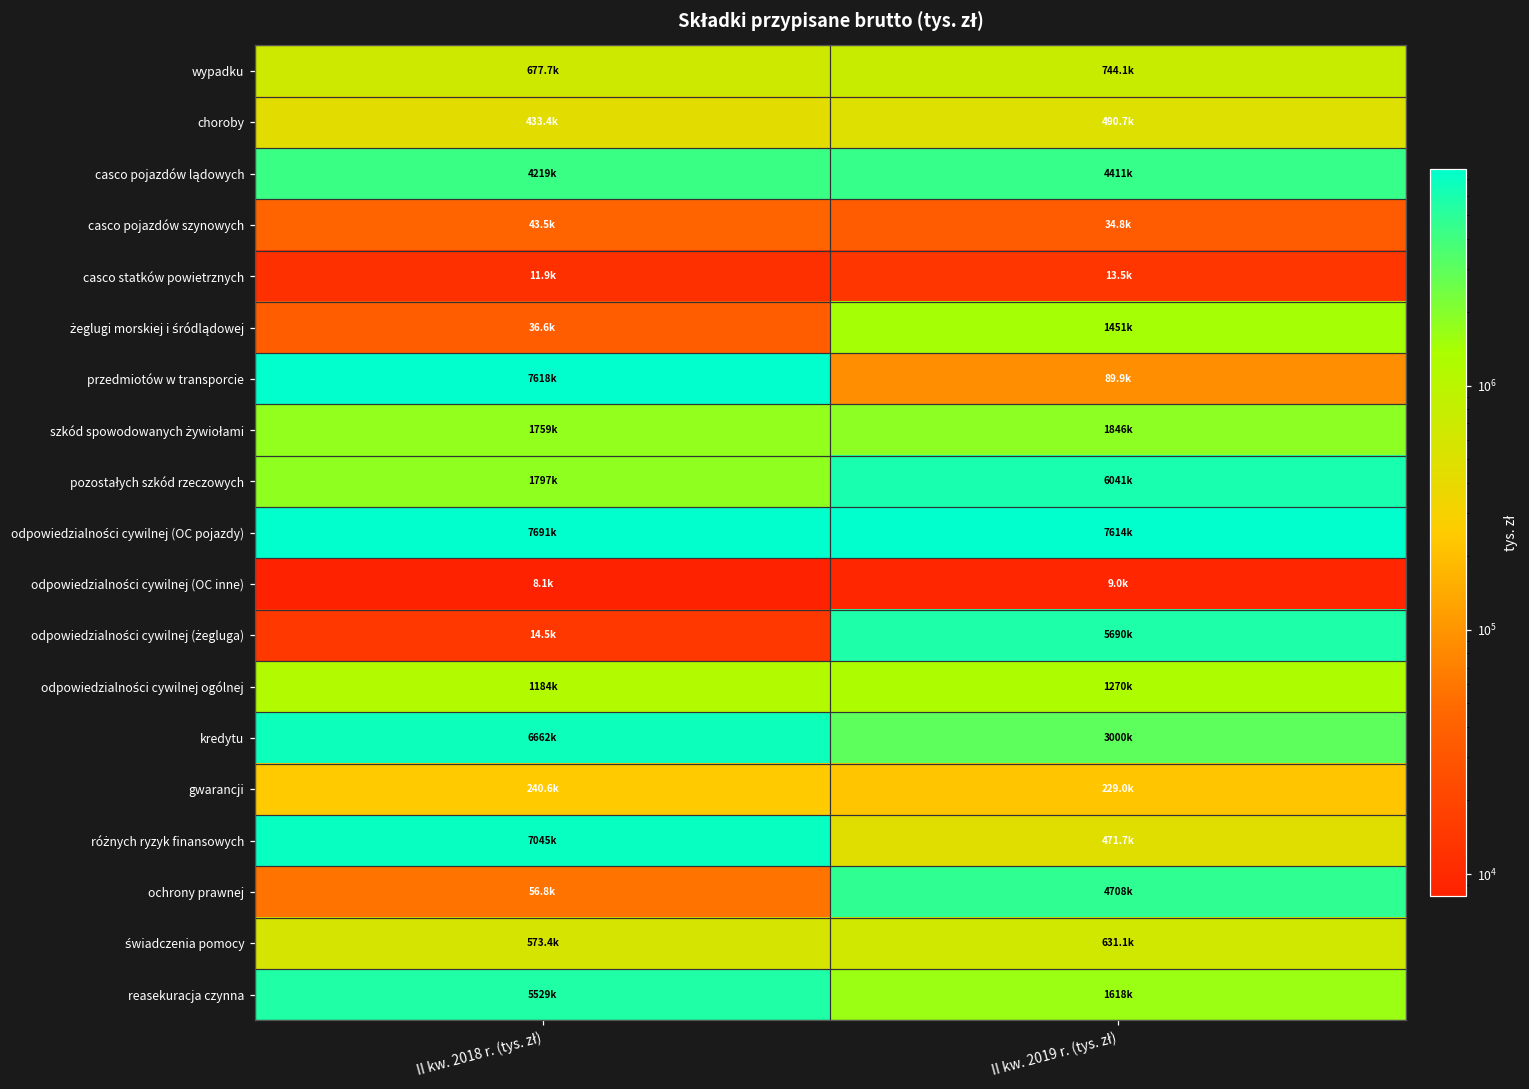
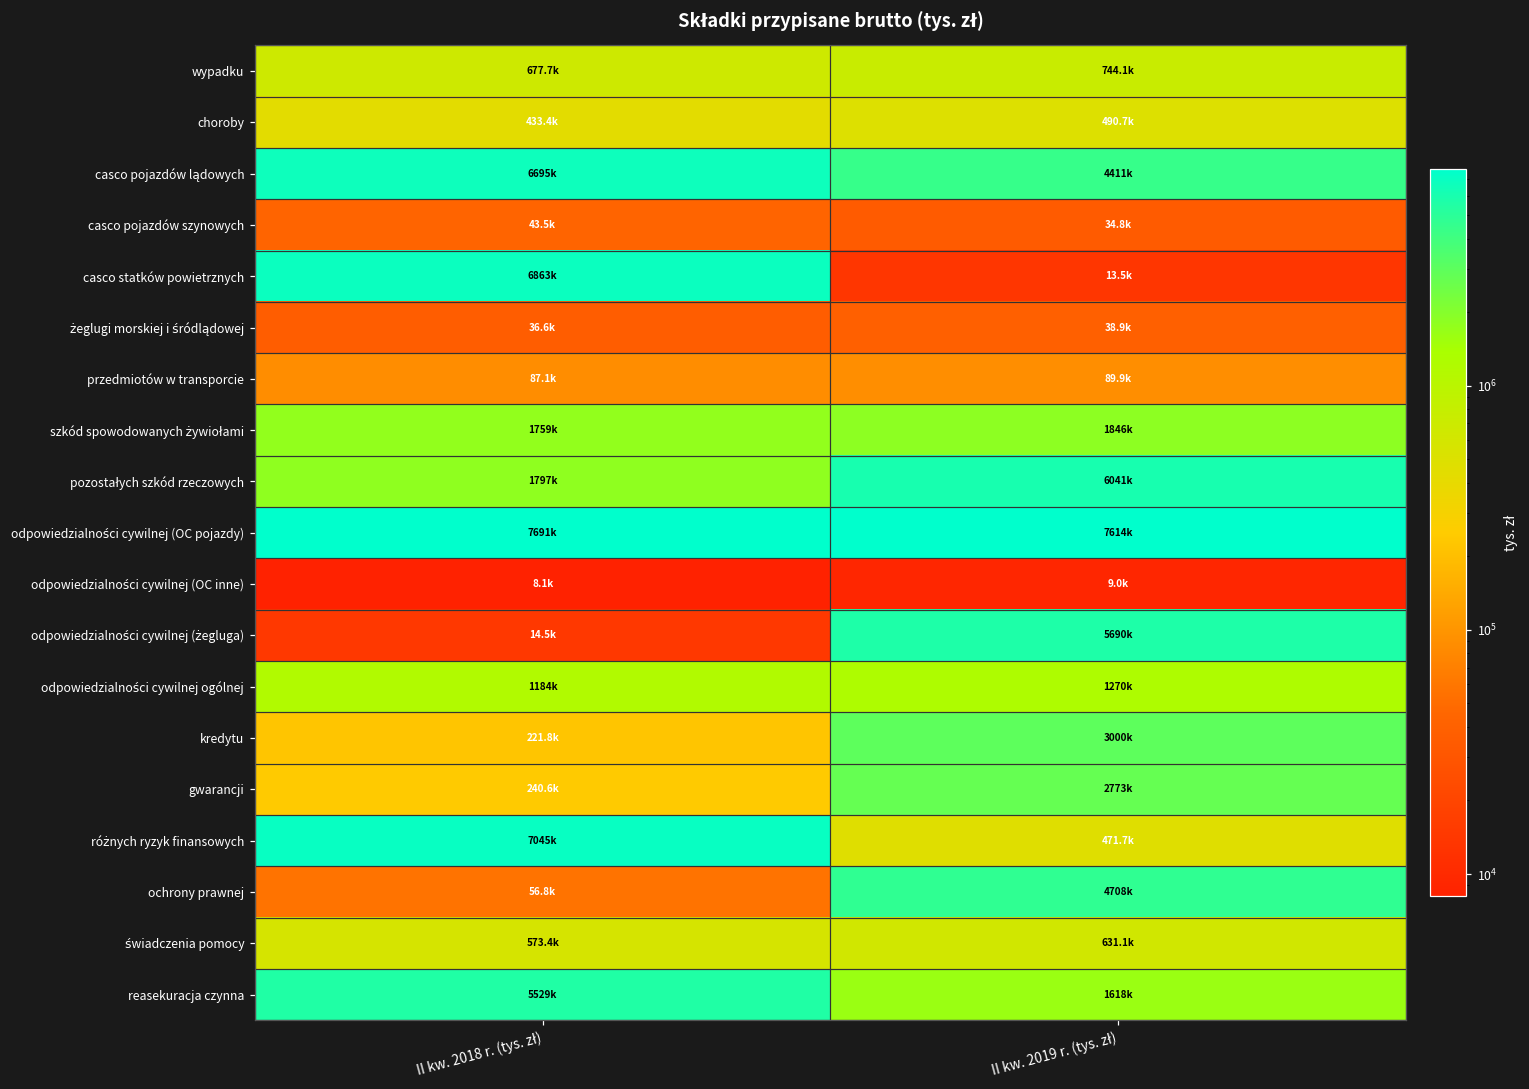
casco pojazdów lądowych, II kw. 2018 r. (tys. zł): 4219k -> 6695k
casco statków powietrznych, II kw. 2018 r. (tys. zł): 11.9k -> 6863k
żeglugi morskiej i śródlądowej, II kw. 2019 r. (tys. zł): 1451k -> 38.9k
przedmiotów w transporcie, II kw. 2018 r. (tys. zł): 7618k -> 87.1k
kredytu, II kw. 2018 r. (tys. zł): 6662k -> 221.8k
gwarancji, II kw. 2019 r. (tys. zł): 229.0k -> 2773k
